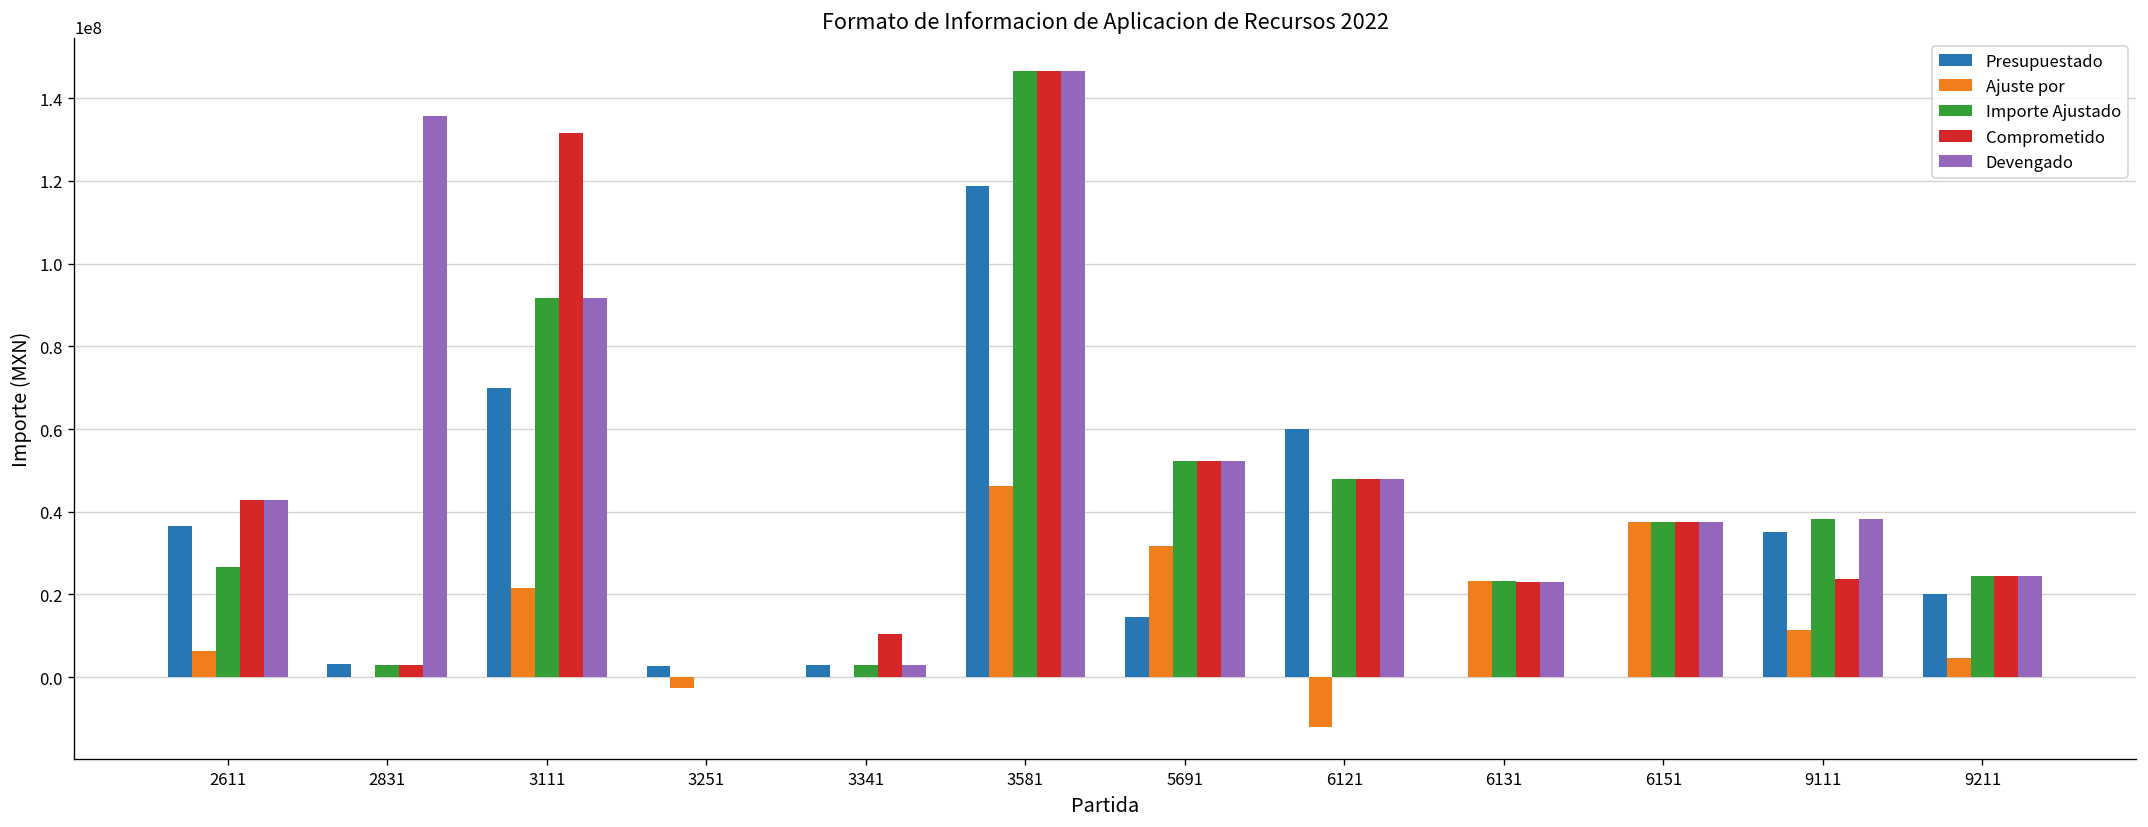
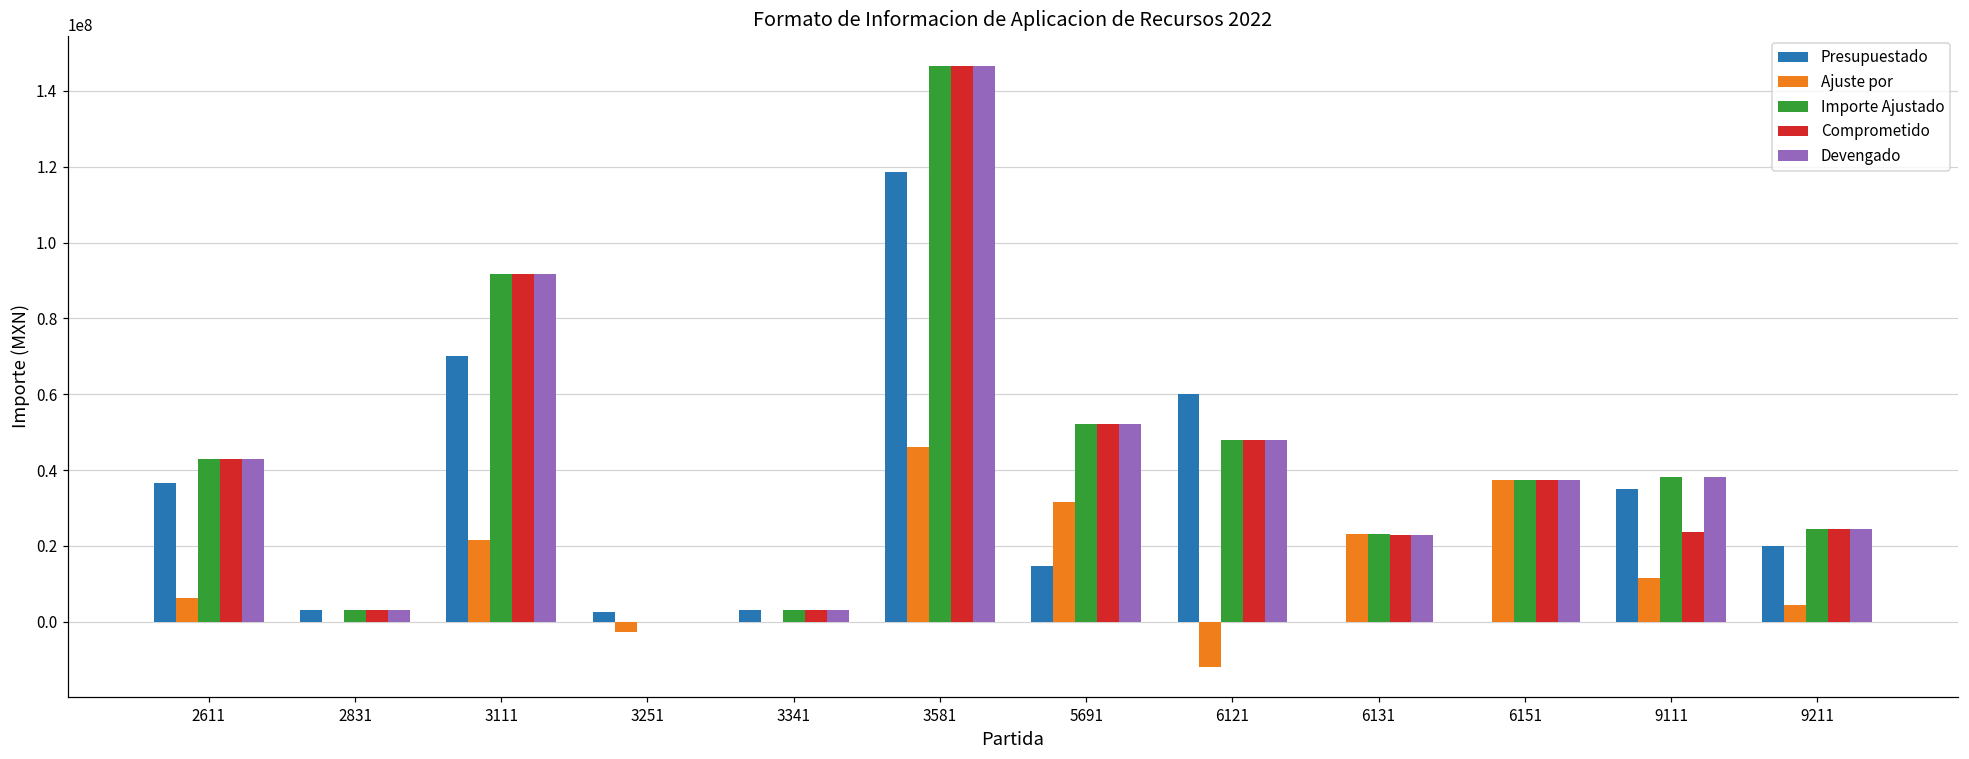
Importe Ajustado, 2611: 27000000 -> 43000000
Devengado, 2831: 136000000 -> 3000000
Comprometido, 3111: 132000000 -> 92000000
Comprometido, 3341: 10000000 -> 3000000
